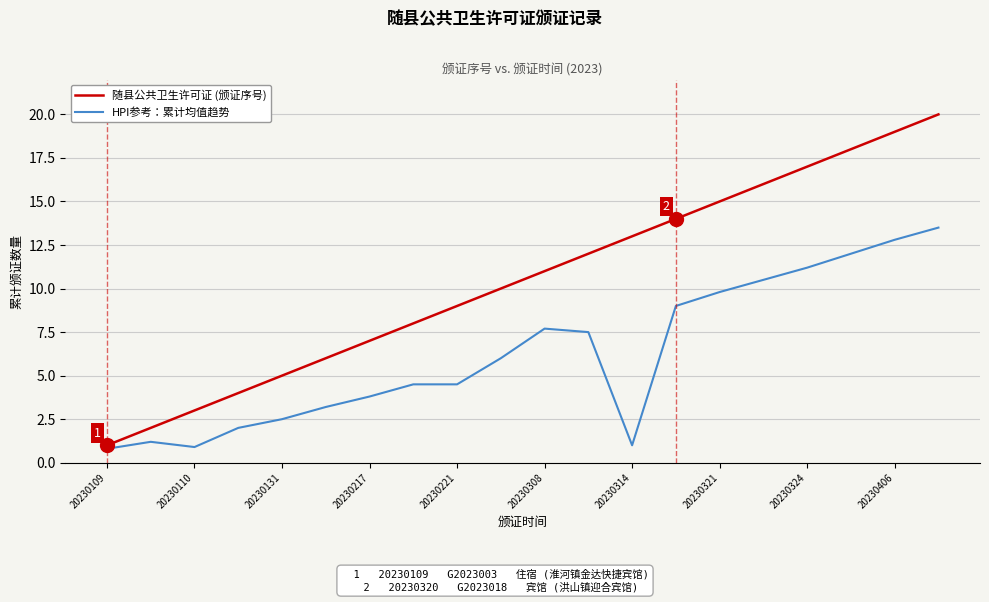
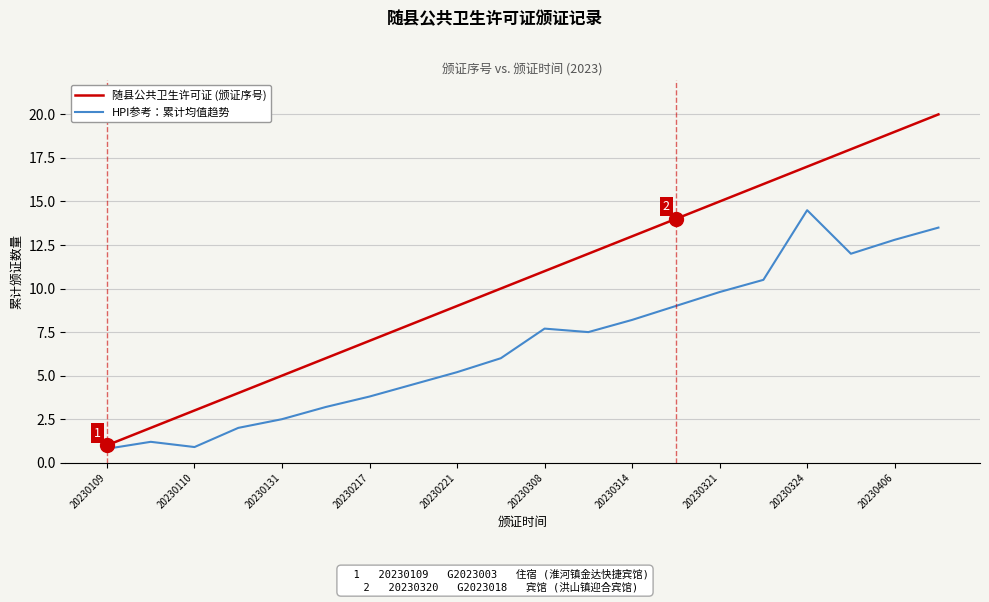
HPI参考：累计均值趋势, 20230221: 4.5 -> 5.2
HPI参考：累计均值趋势, 20230314: 1.0 -> 8.2
HPI参考：累计均值趋势, 20230324: 11.2 -> 14.5
